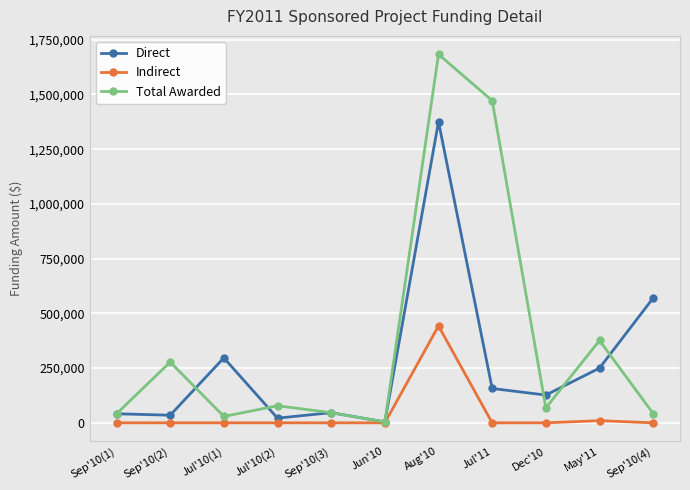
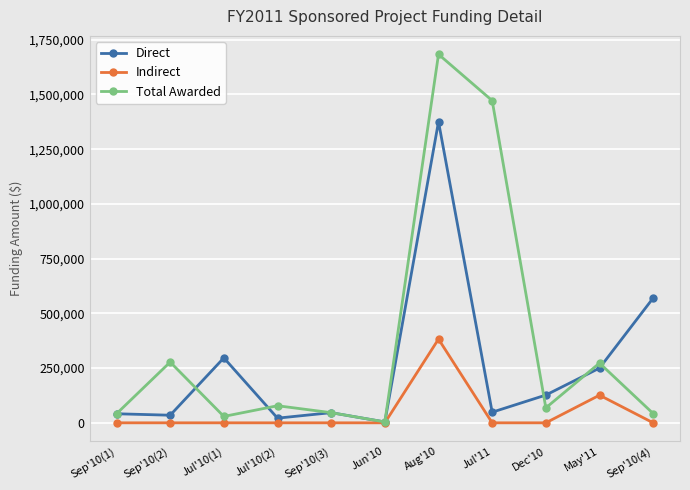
Indirect, Aug'10: 440,000 -> 380,000
Direct, Jul'11: 160,000 -> 50,000
Indirect, May'11: 10,000 -> 130,000
Total Awarded, May'11: 380,000 -> 270,000
